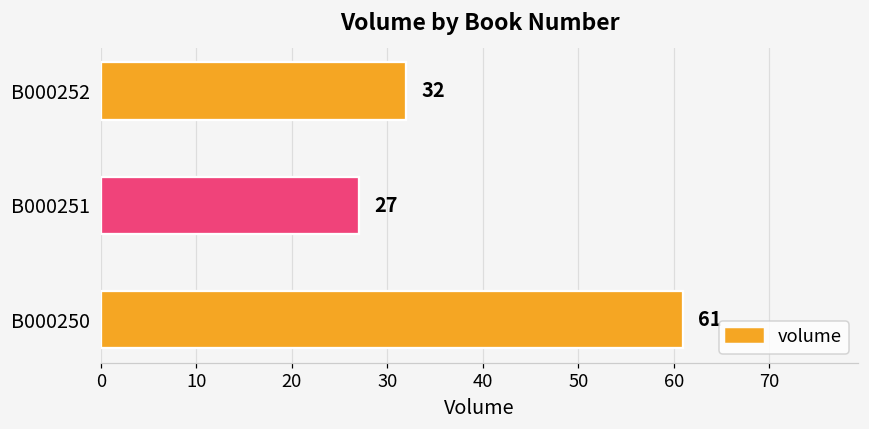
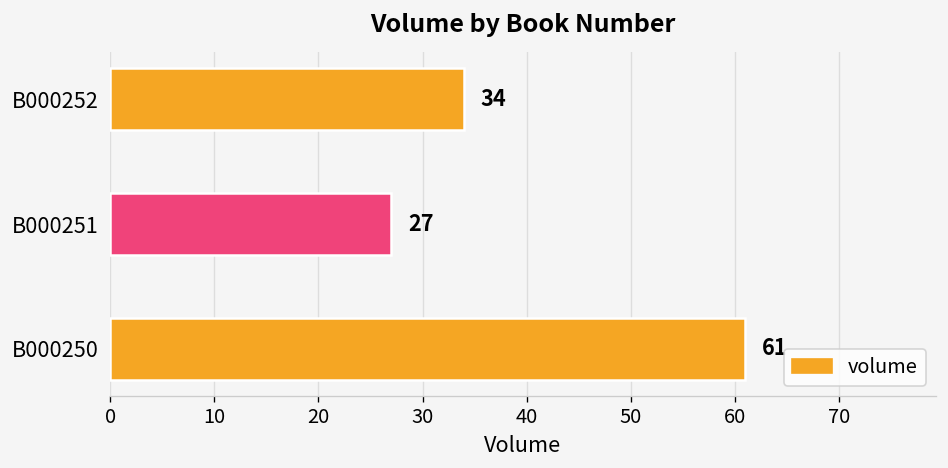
B000252: 32 -> 34
